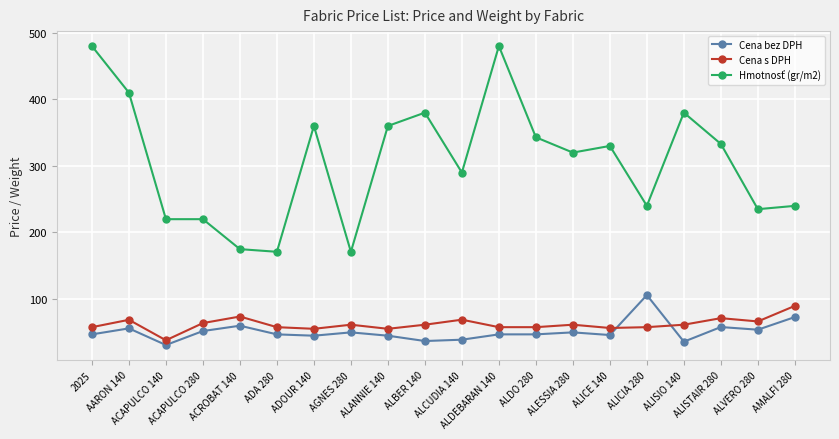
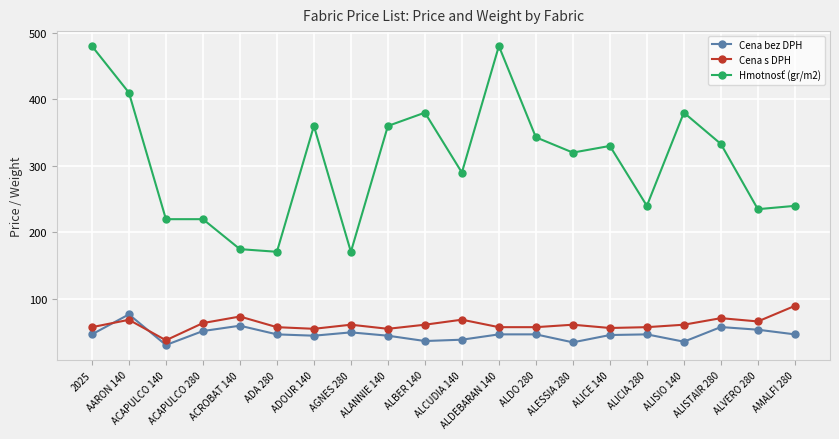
Cena bez DPH, AARON 140: 60 -> 80
Cena bez DPH, ALESSIA 280: 50 -> 40
Cena bez DPH, ALICIA 280: 110 -> 50
Cena bez DPH, AMALFI 280: 70 -> 50
